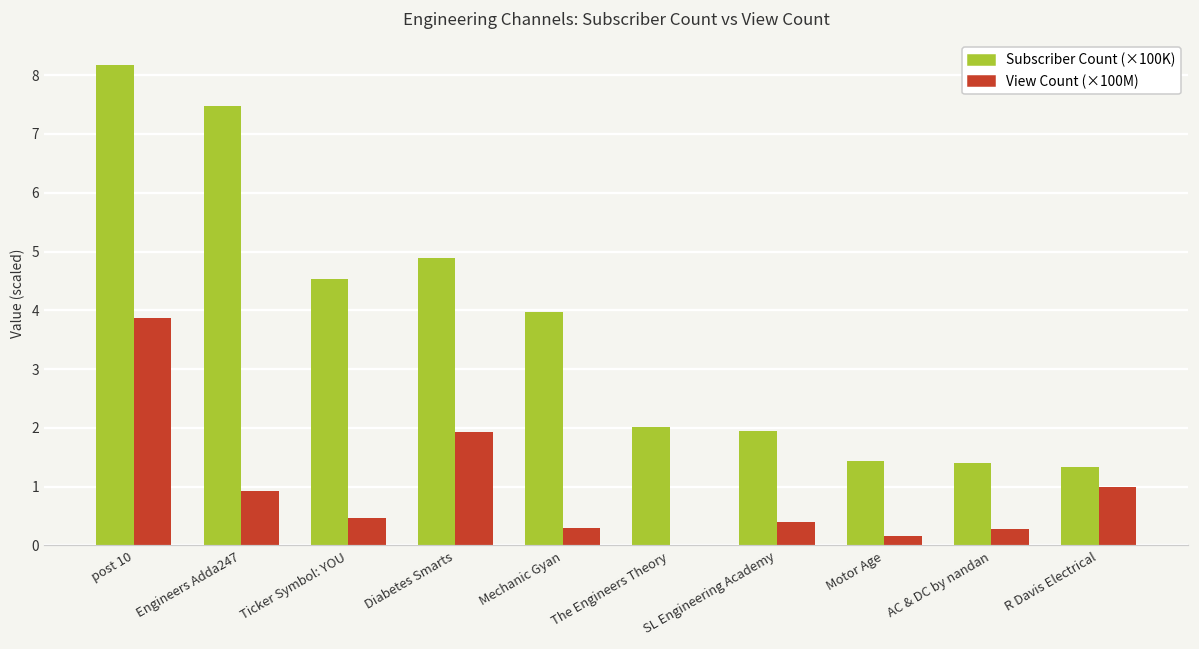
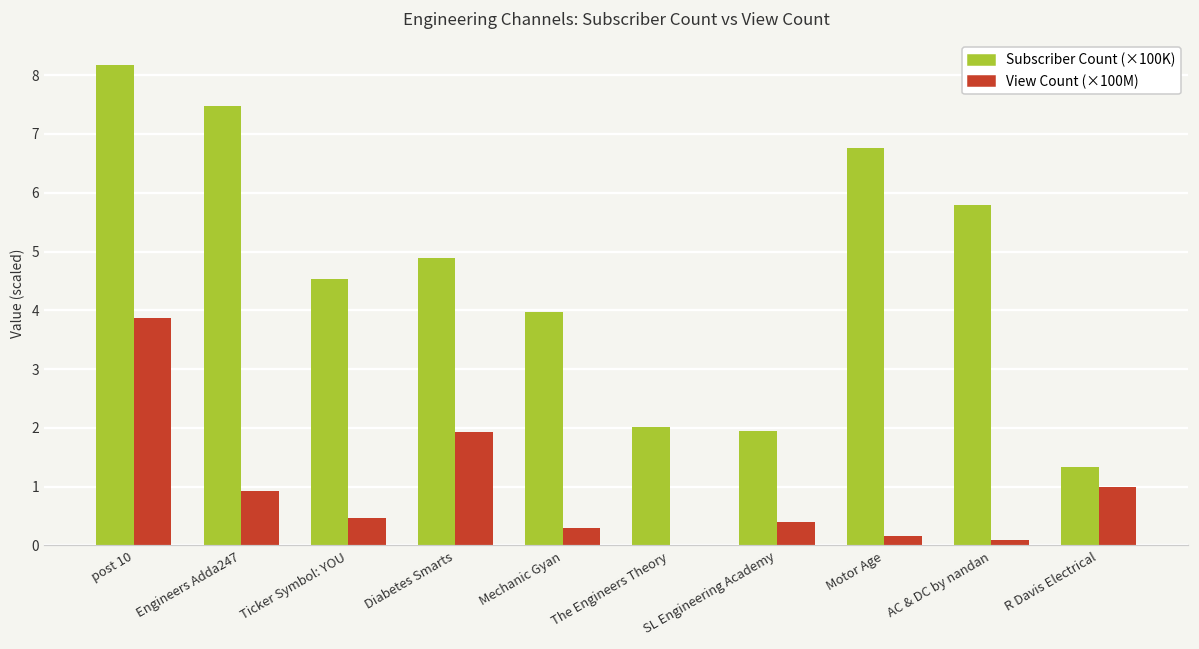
Subscriber Count (×100K), Motor Age: 1.4 -> 6.8
Subscriber Count (×100K), AC & DC by nandan: 1.4 -> 5.8
View Count (×100M), AC & DC by nandan: 0.3 -> 0.1
